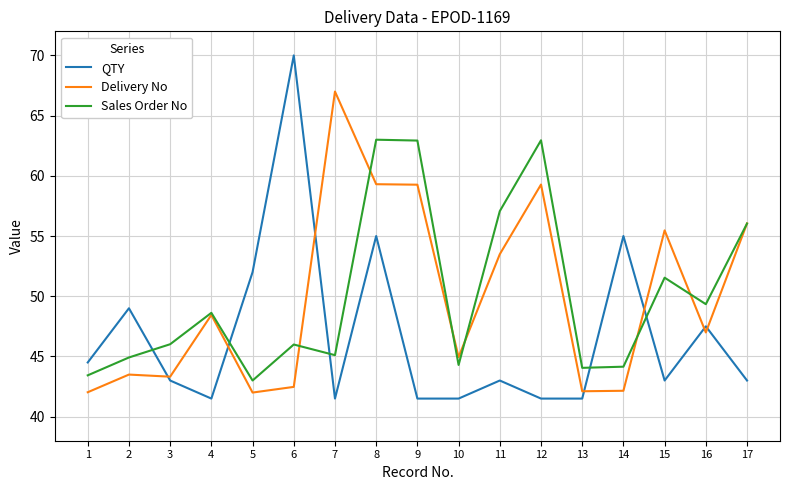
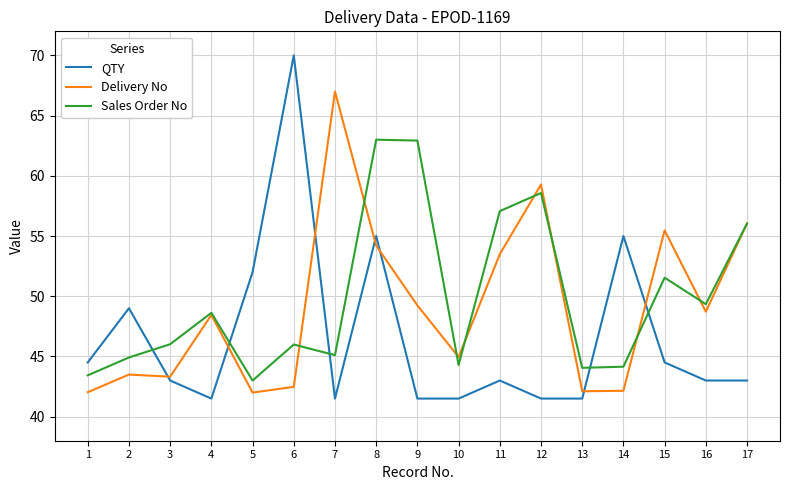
Delivery No, 8: 59.3 -> 54.2
Delivery No, 9: 59.3 -> 49.2
Sales Order No, 12: 63.0 -> 58.6
QTY, 15: 43.0 -> 44.5
QTY, 16: 47.5 -> 43.0
Delivery No, 16: 47.0 -> 48.7
